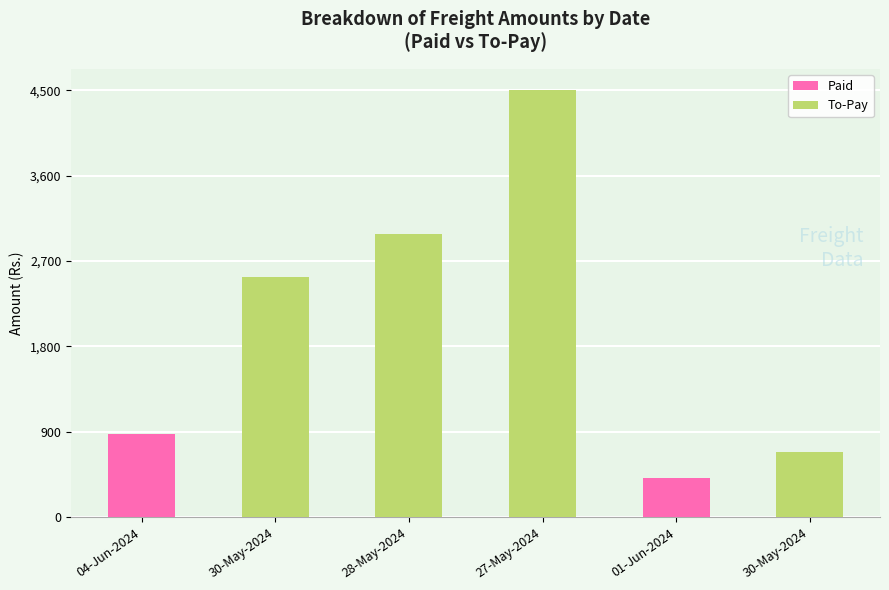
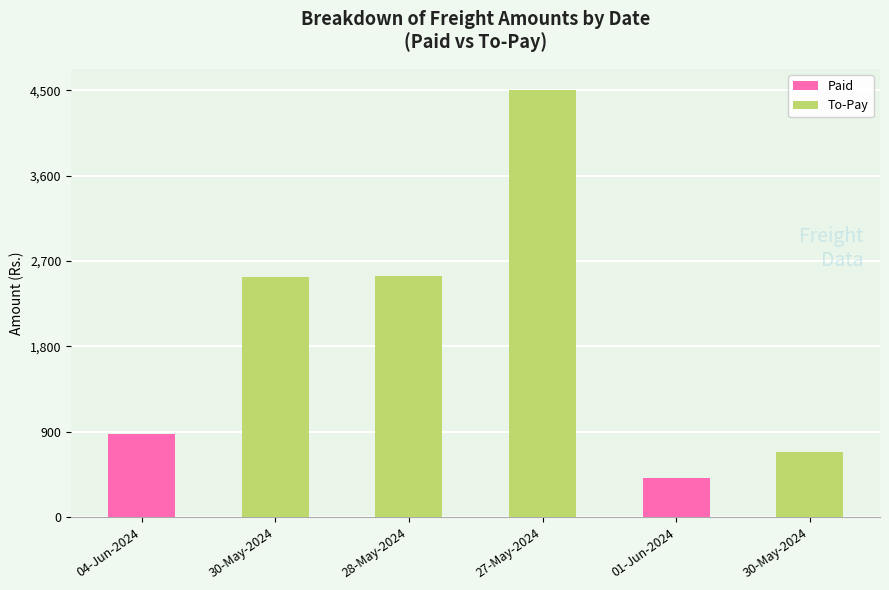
28-May-2024: 3,000 -> 2,500
